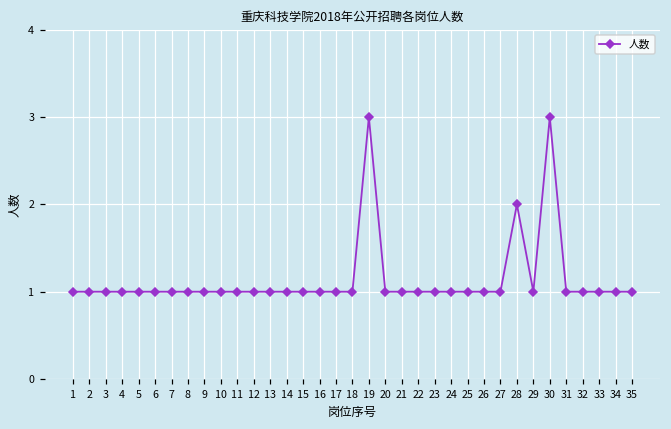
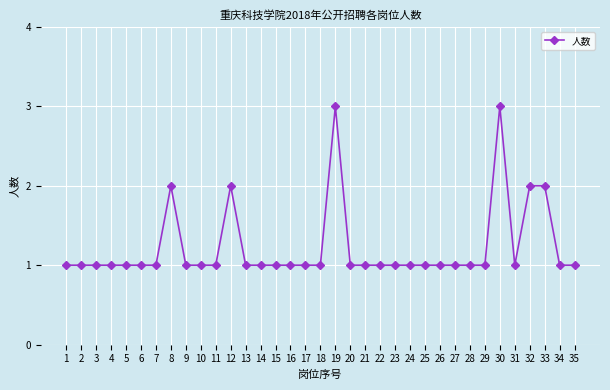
8: 1 -> 2
12: 1 -> 2
28: 2 -> 1
32: 1 -> 2
33: 1 -> 2
